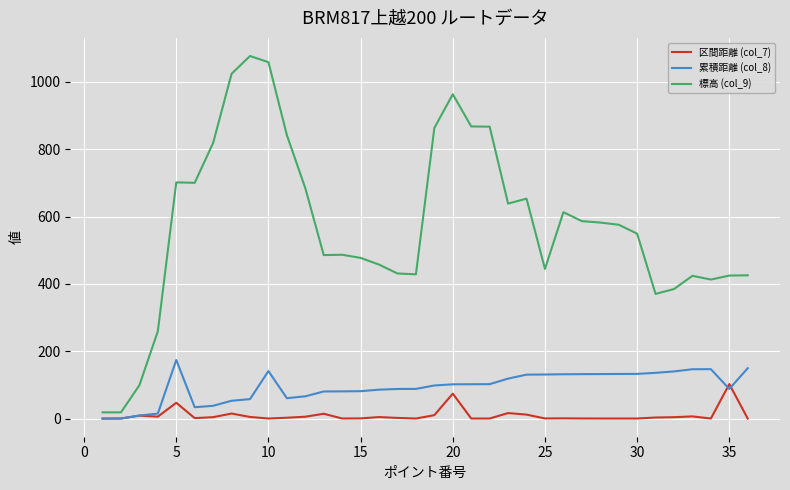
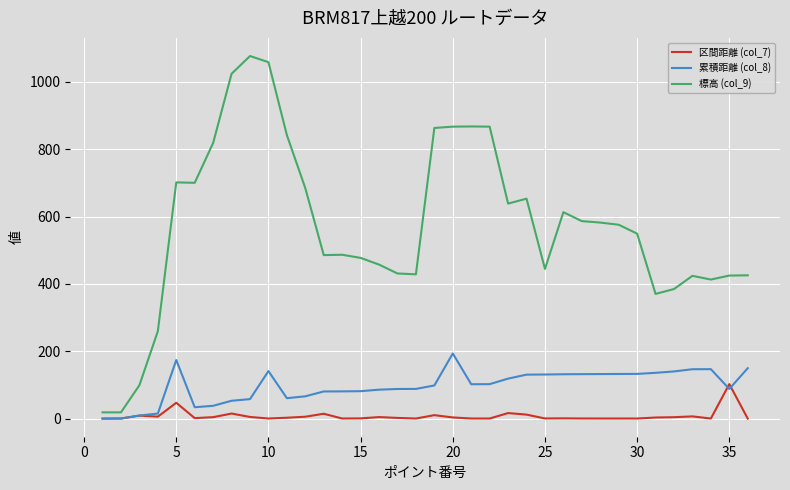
区間距離 (col_7), 20: 70 -> 0
累積距離 (col_8), 20: 100 -> 190
標高 (col_9), 20: 960 -> 870
